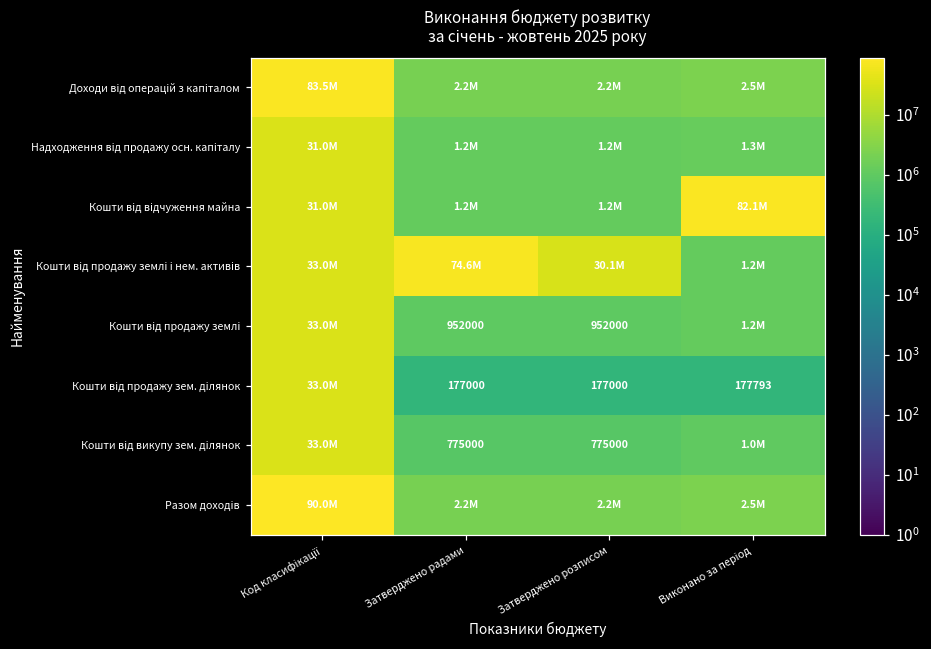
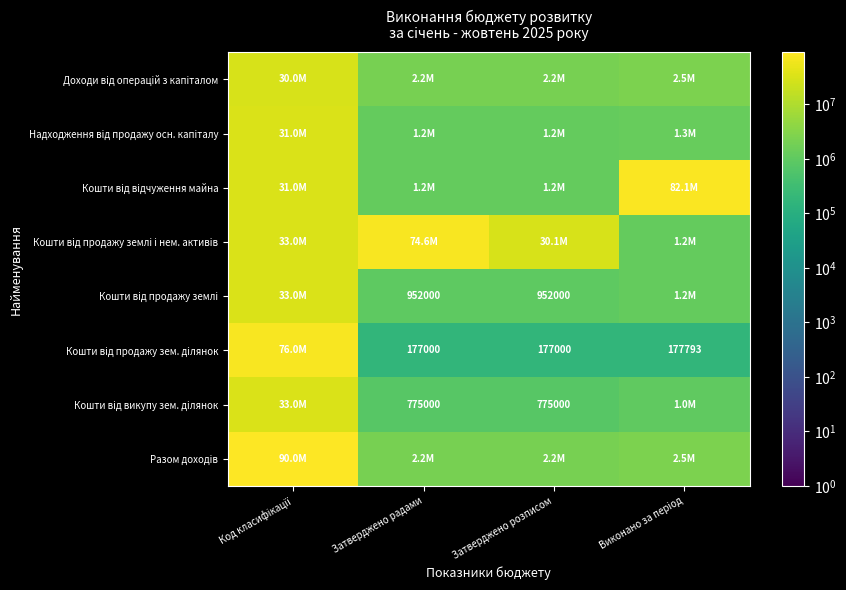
Доходи від операцій з капіталом, Код класифікації: 83.5M -> 30.0M
Кошти від продажу зем. ділянок, Код класифікації: 33.0M -> 76.0M
